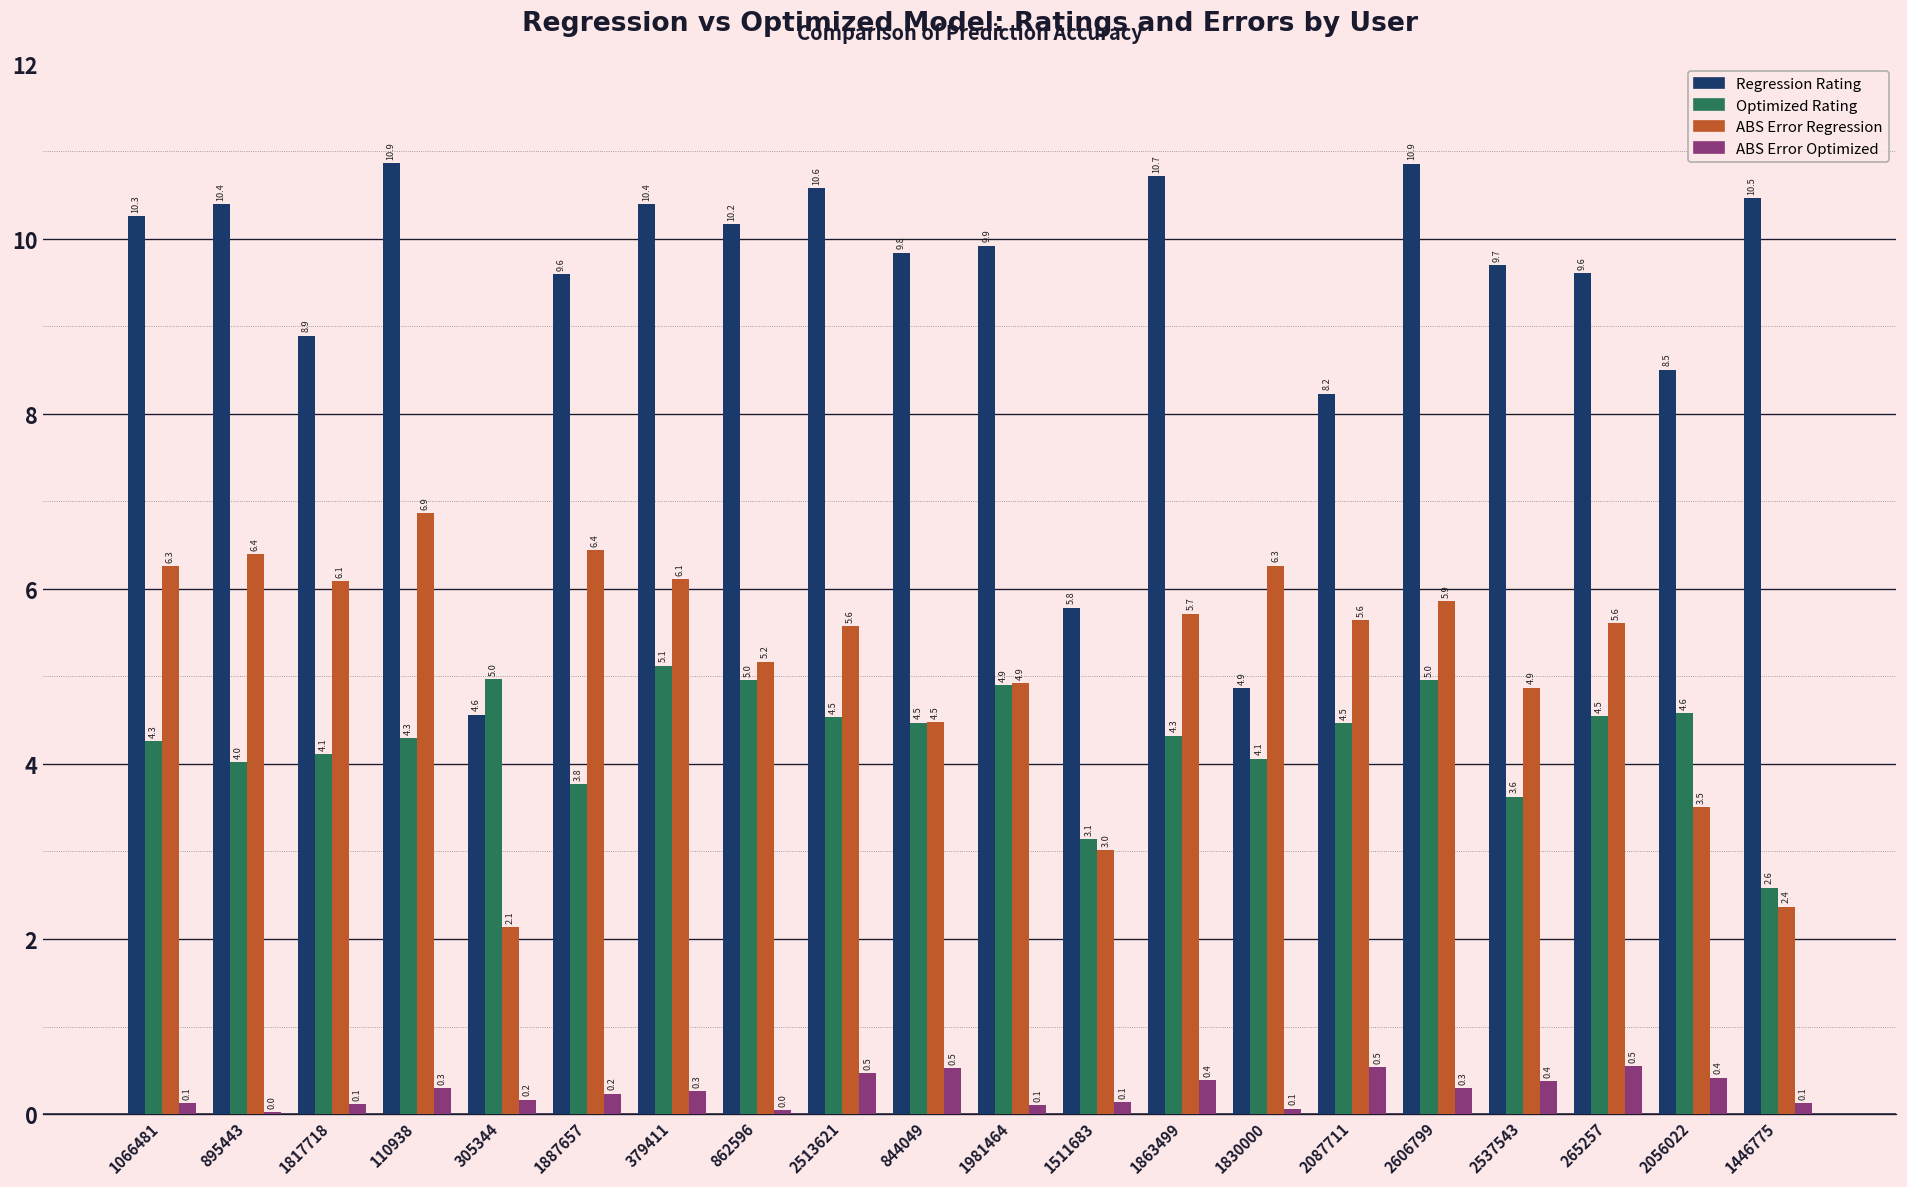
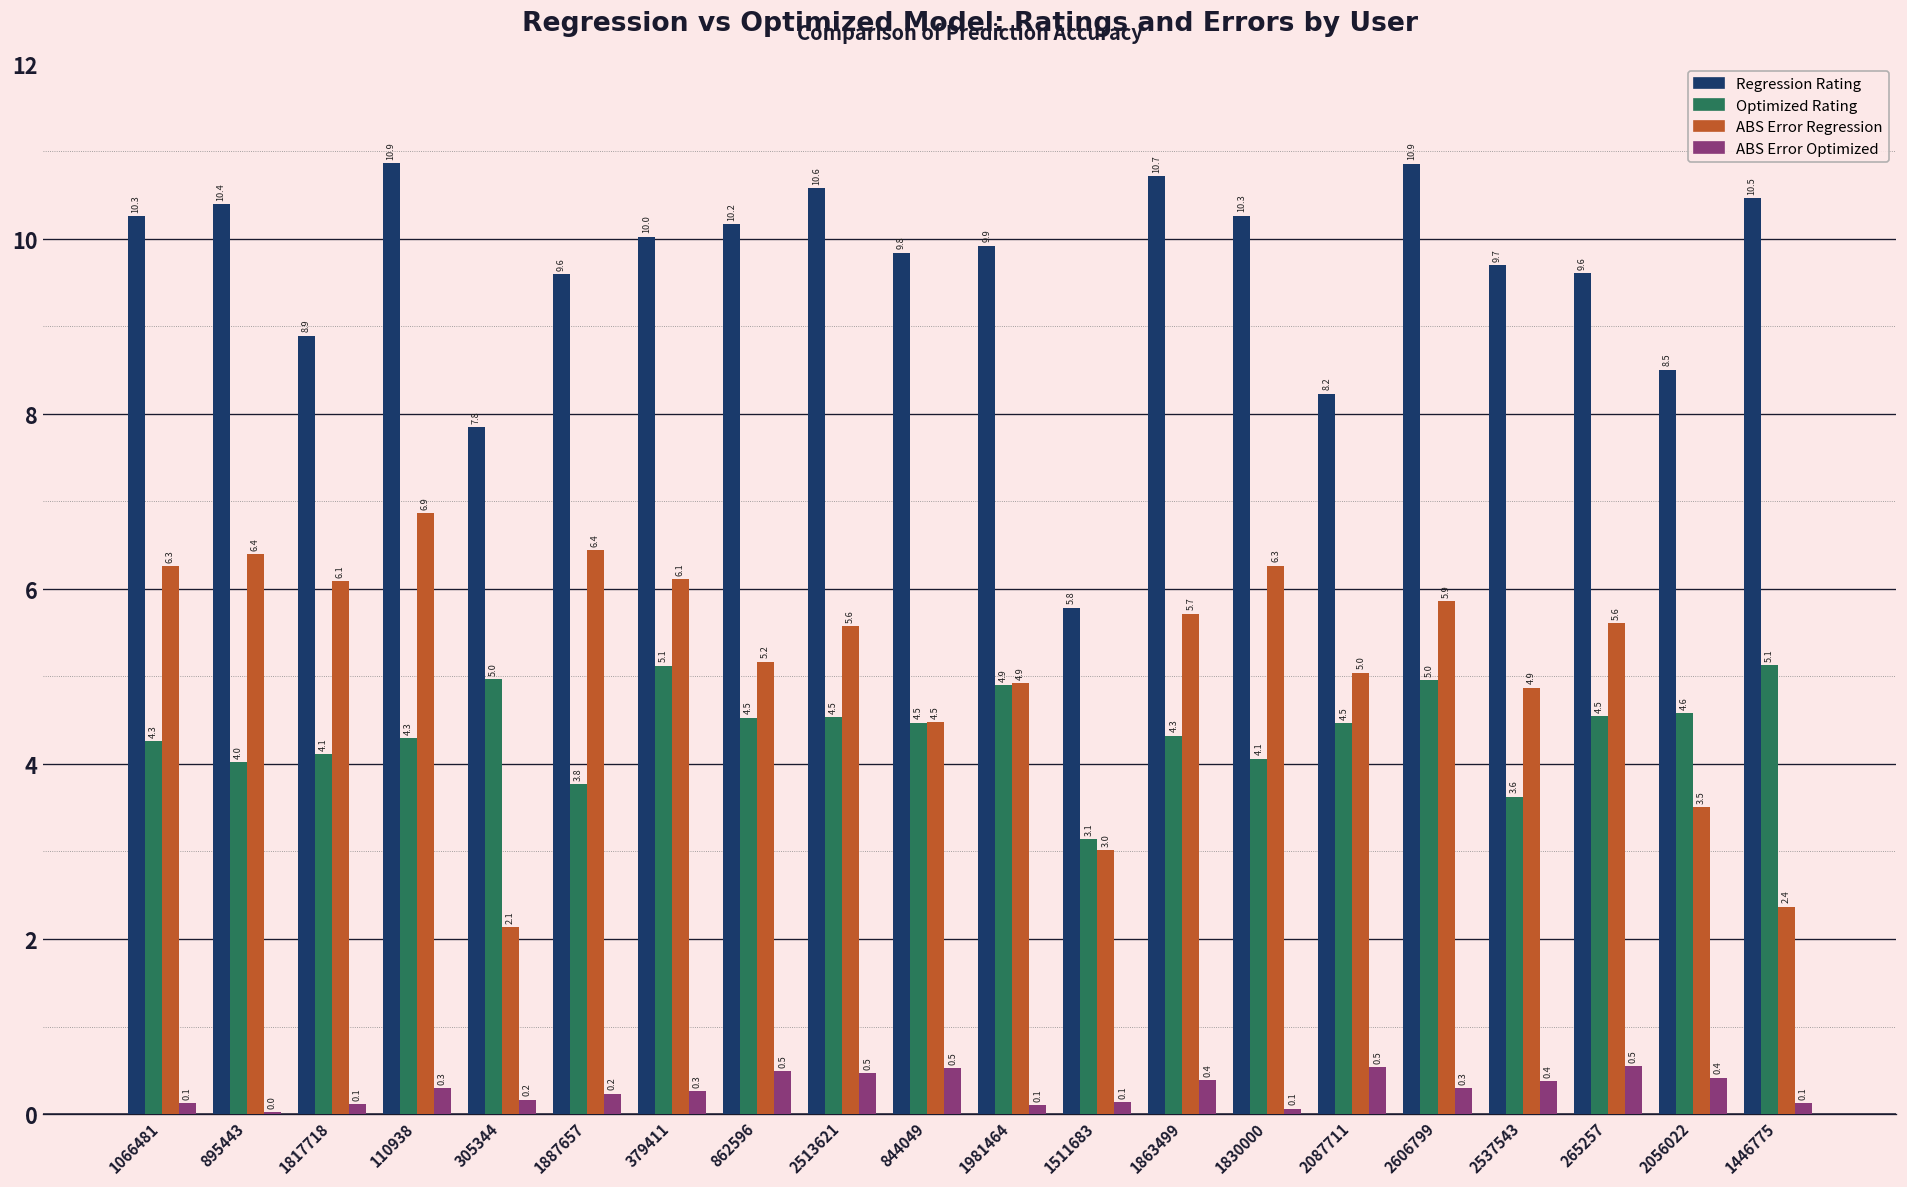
Regression Rating, 305344: 4.6 -> 7.8
Regression Rating, 379411: 10.4 -> 10.0
Optimized Rating, 862596: 5.0 -> 4.5
ABS Error Optimized, 862596: 0.0 -> 0.5
Regression Rating, 1830000: 4.9 -> 10.3
ABS Error Regression, 2087711: 5.6 -> 5.0
Optimized Rating, 1446775: 2.6 -> 5.1
